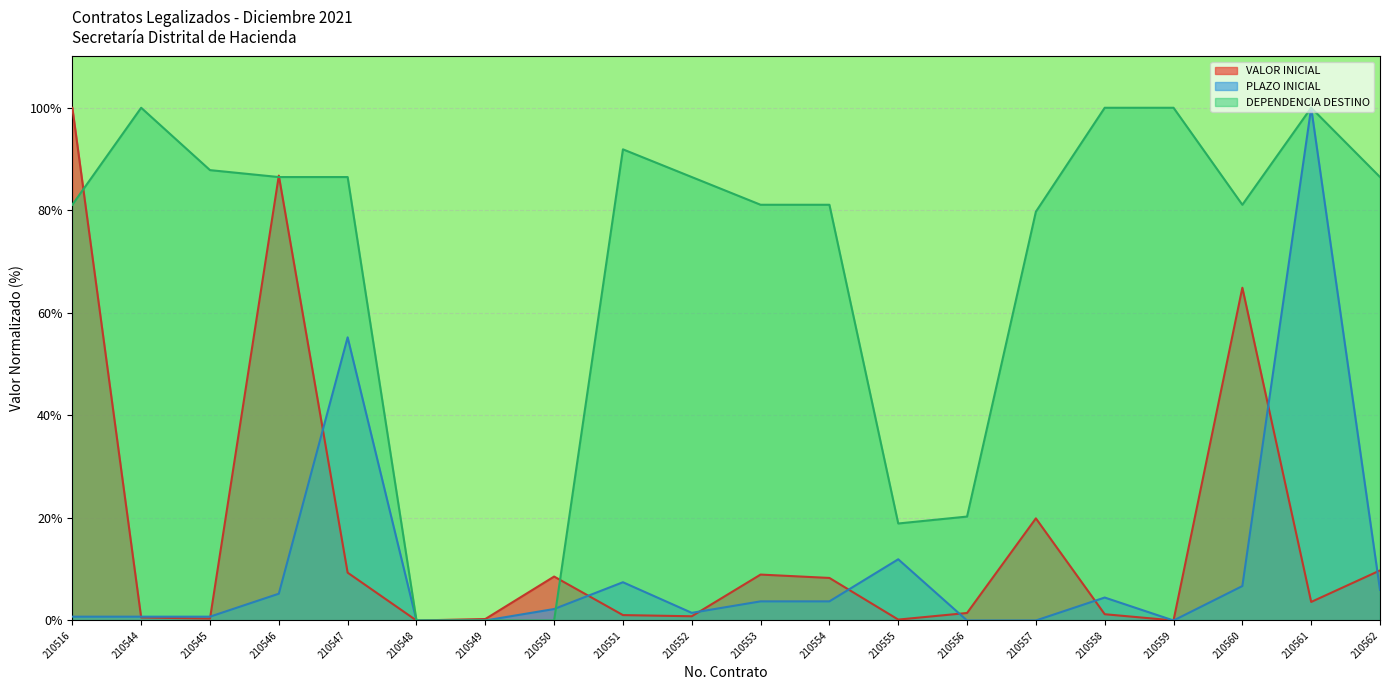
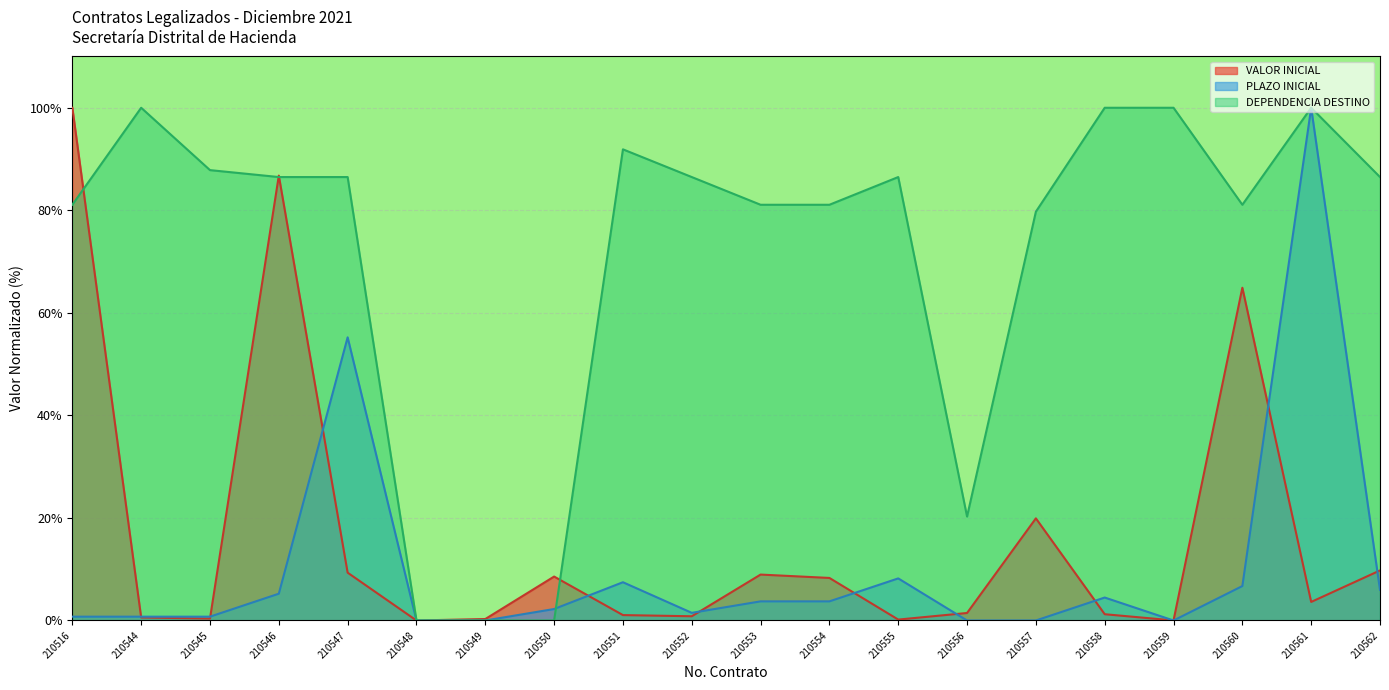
PLAZO INICIAL, 210555: 12% -> 8%
DEPENDENCIA DESTINO, 210555: 19% -> 86%
